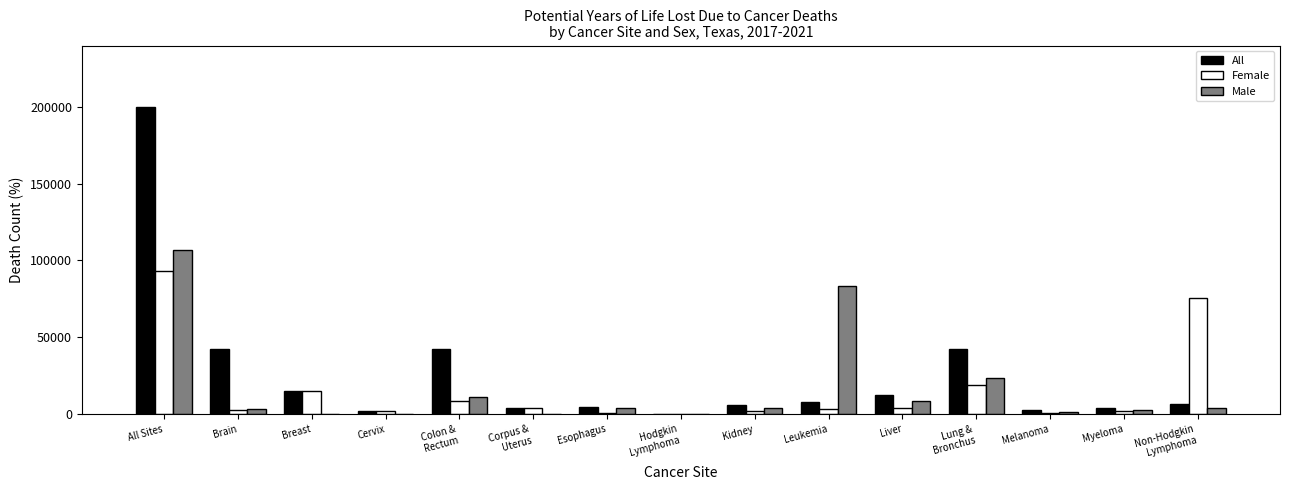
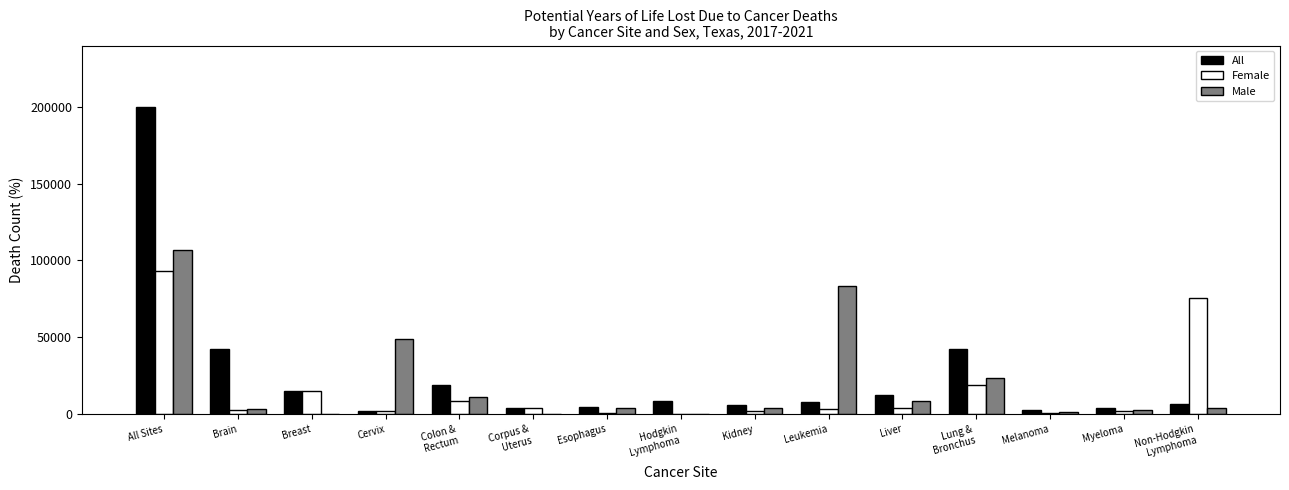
Male, Cervix: 0 -> 49000
All, Colon & Rectum: 43000 -> 19000
All, Hodgkin Lymphoma: 0 -> 9000
